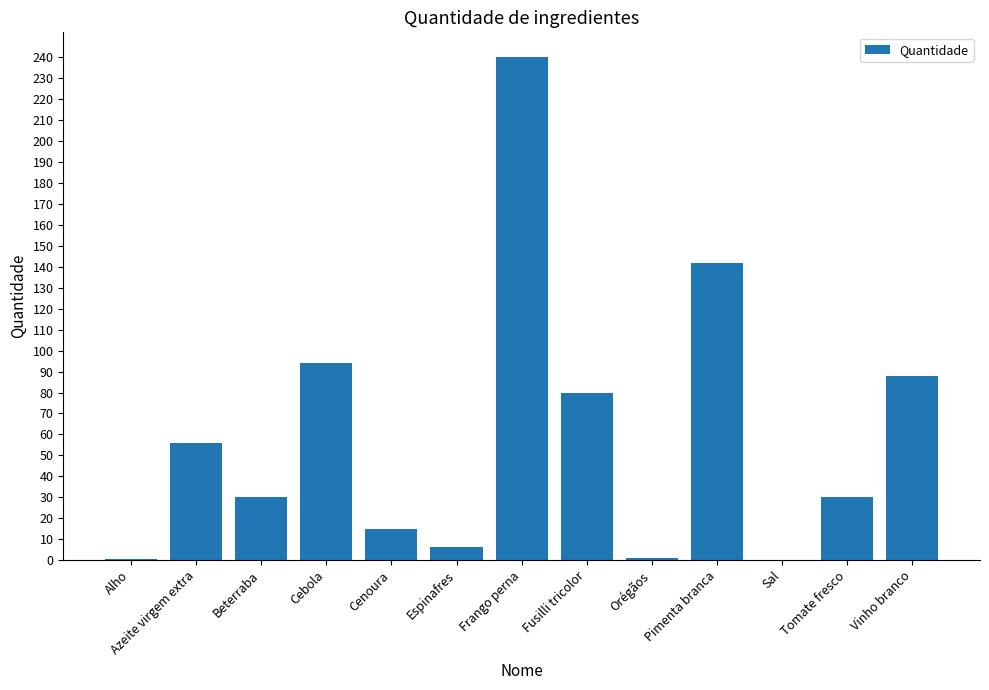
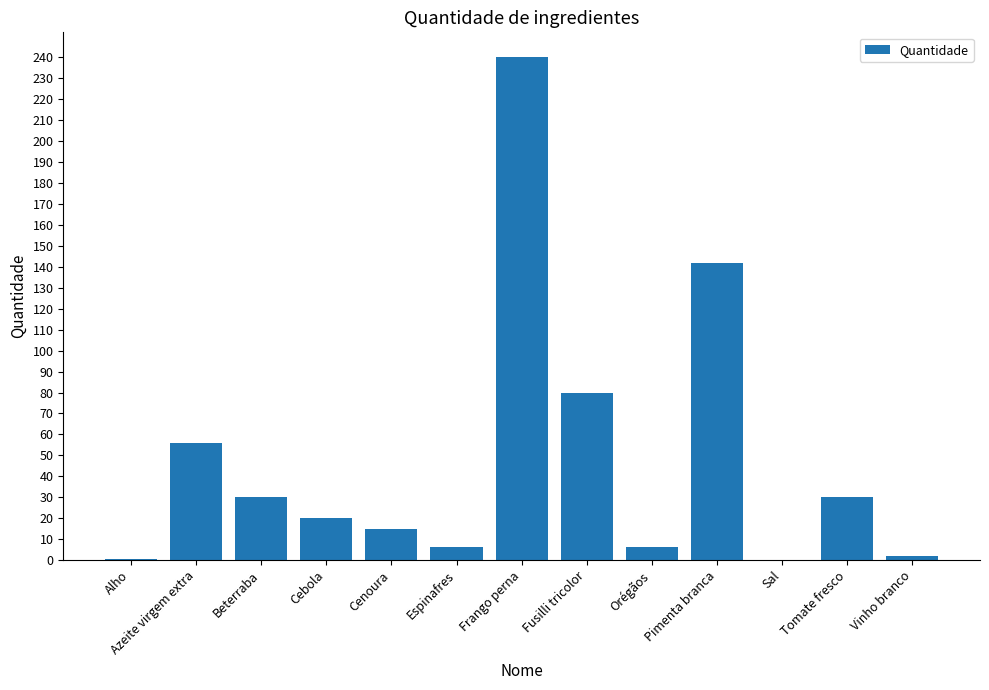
Cebola: 94 -> 20
Orégãos: 1 -> 6
Vinho branco: 88 -> 2
